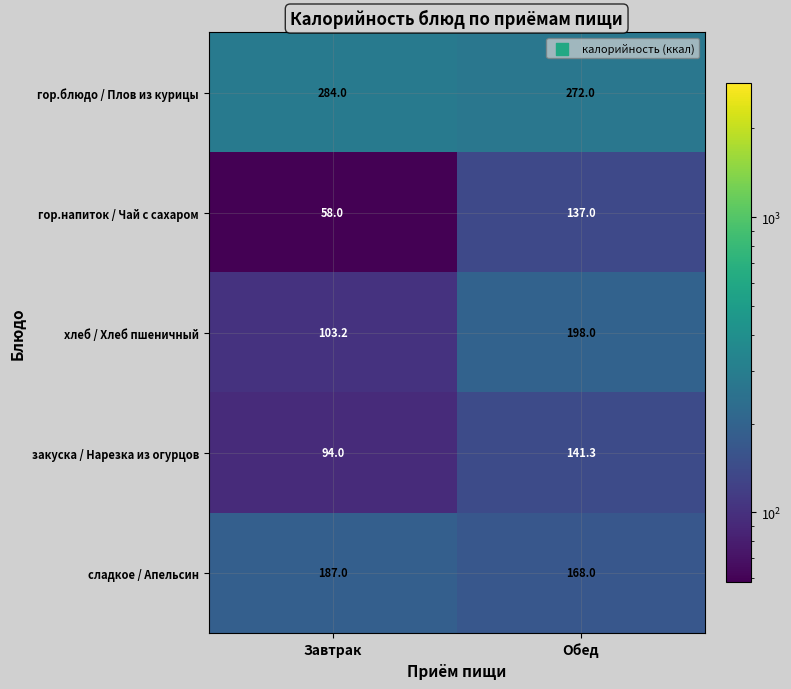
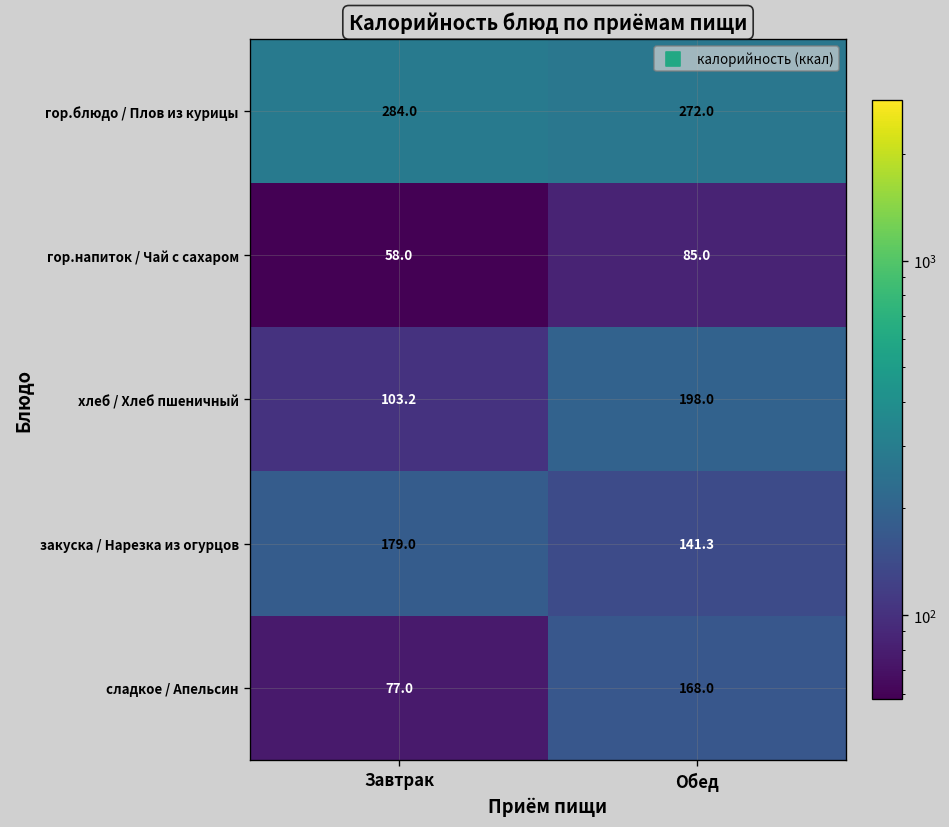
гор.напиток / Чай с сахаром, Обед: 137.0 -> 85.0
закуска / Нарезка из огурцов, Завтрак: 94.0 -> 179.0
сладкое / Апельсин, Завтрак: 187.0 -> 77.0
